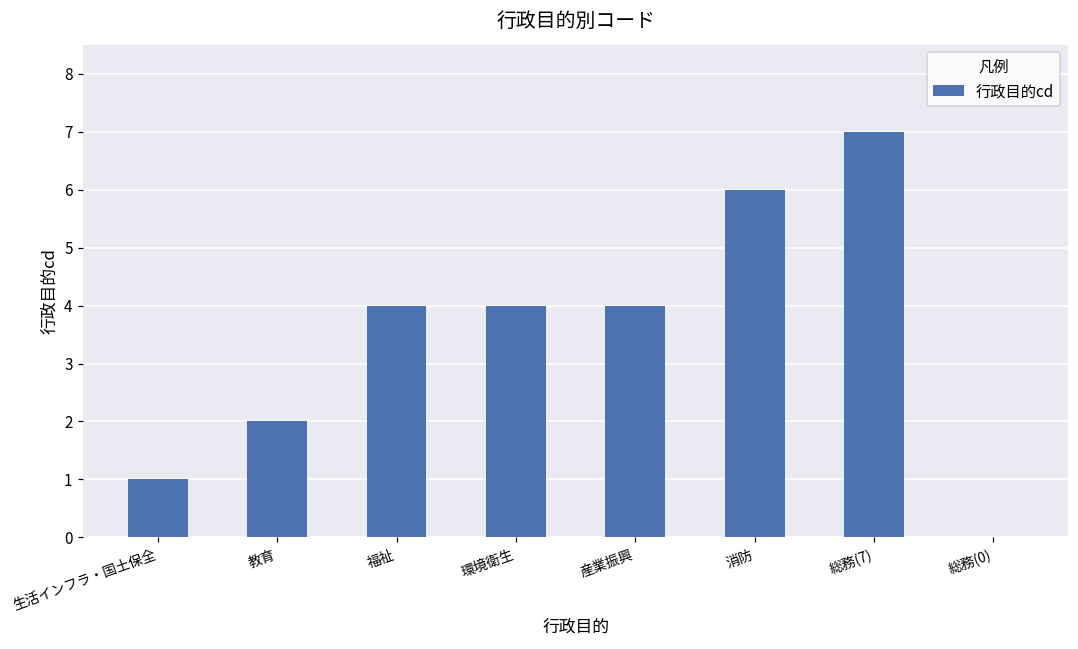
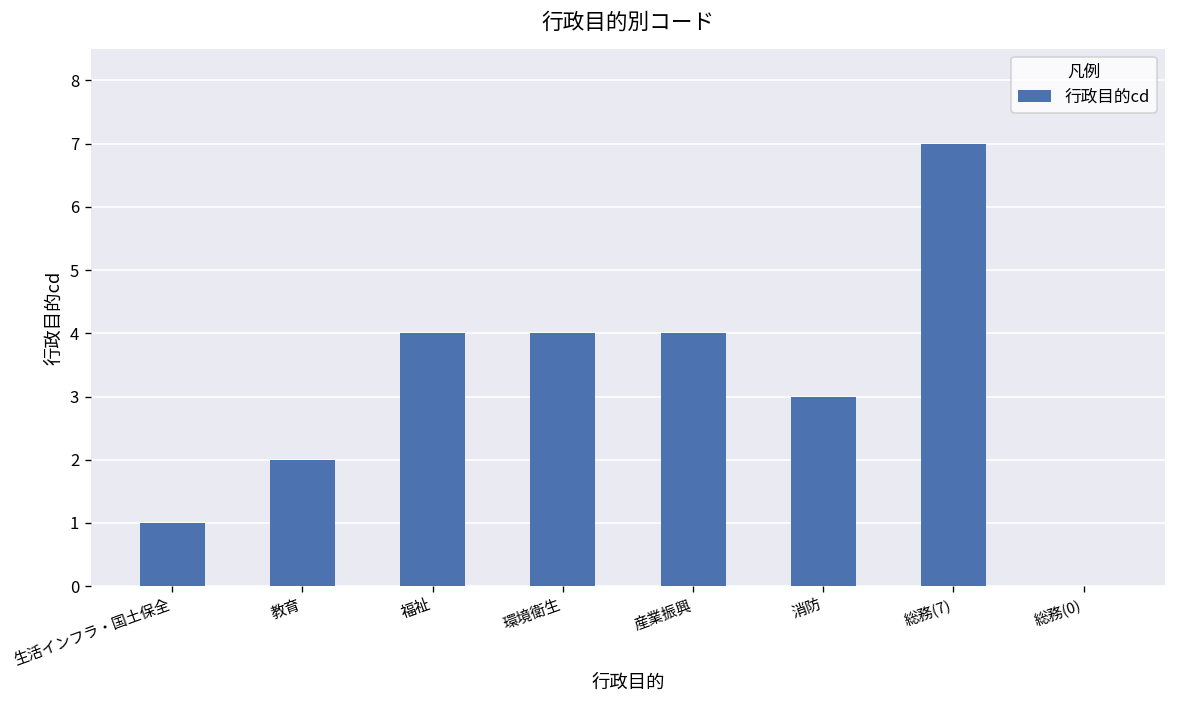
消防: 6 -> 3
